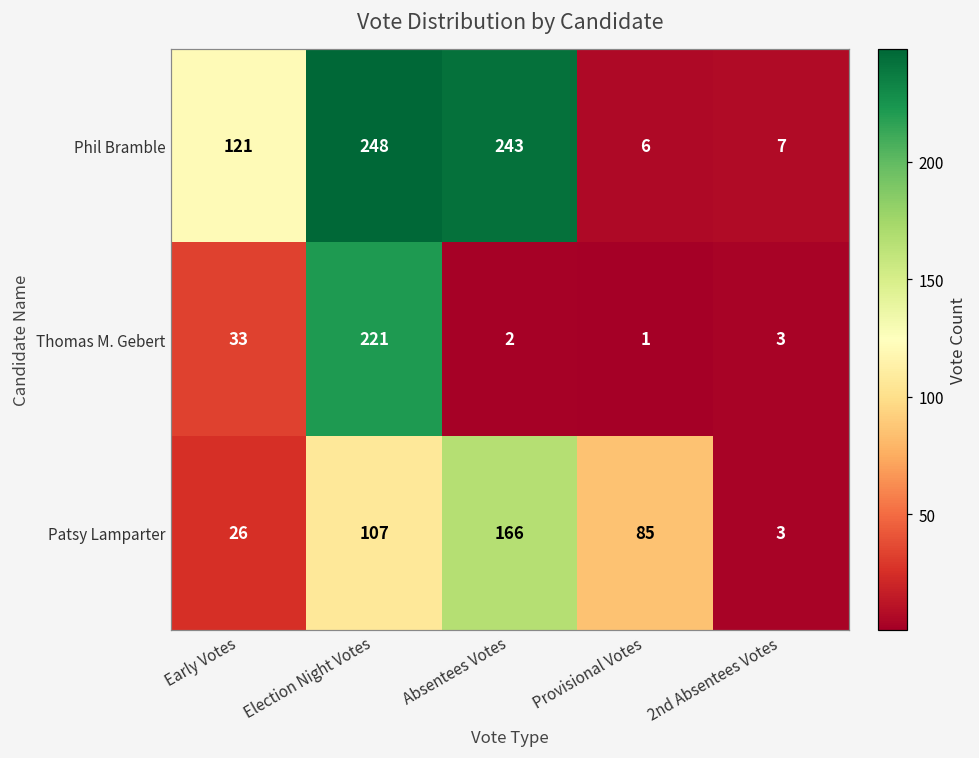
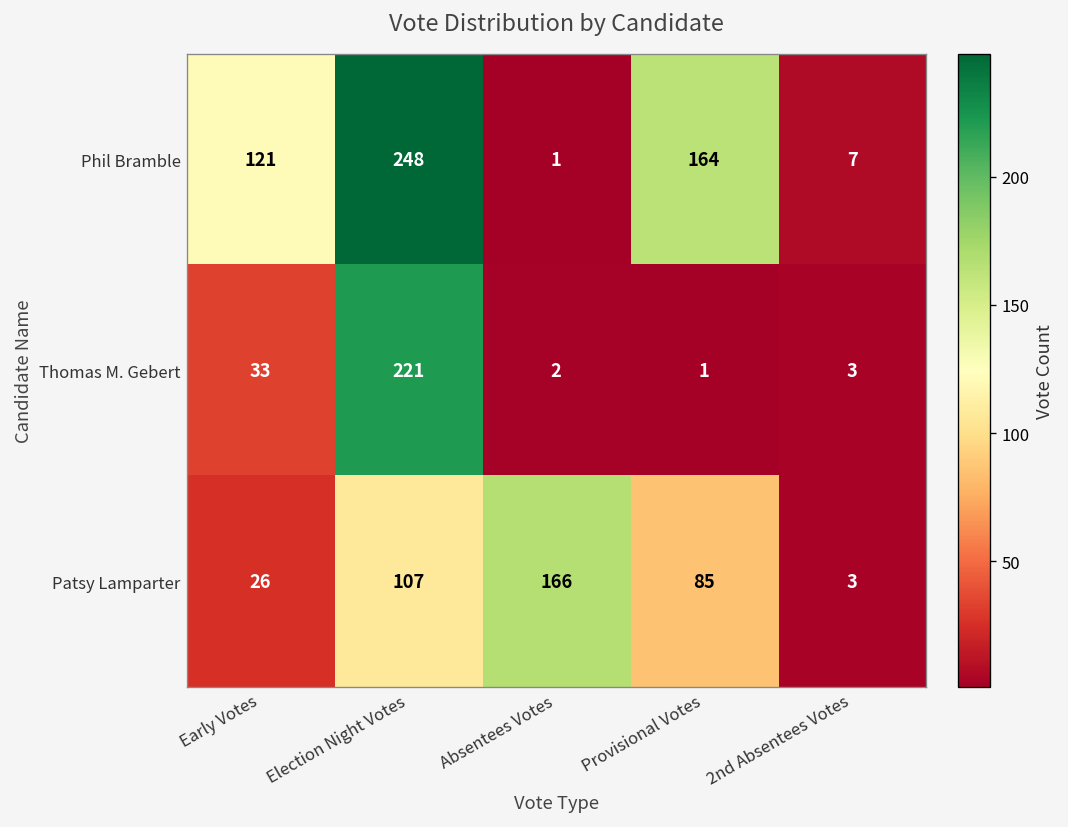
Phil Bramble, Absentees Votes: 243 -> 1
Phil Bramble, Provisional Votes: 6 -> 164
